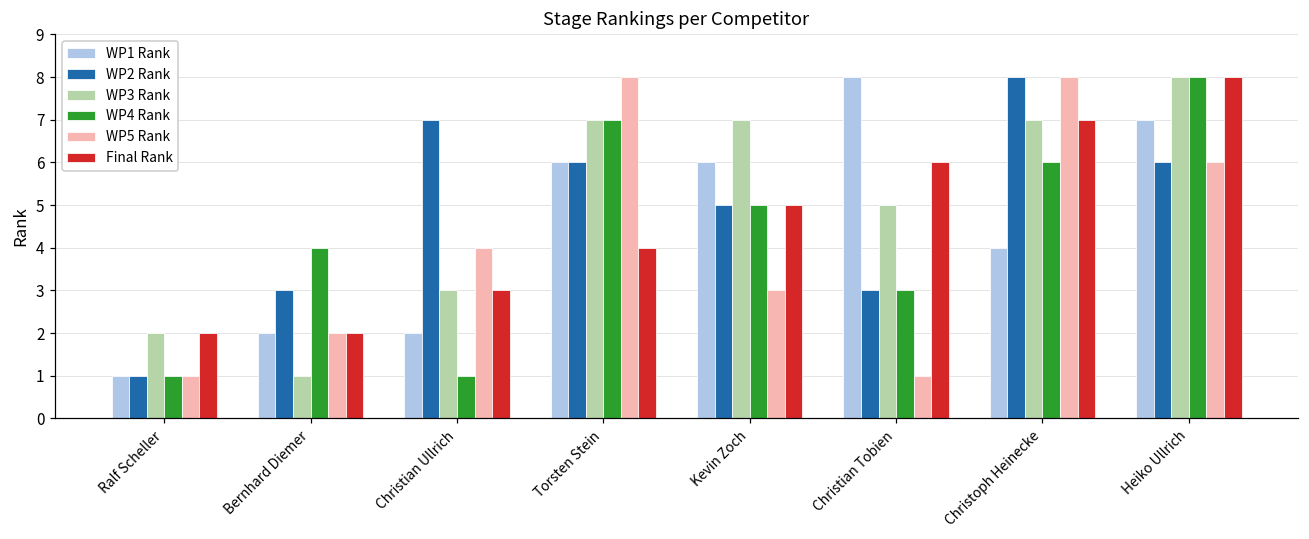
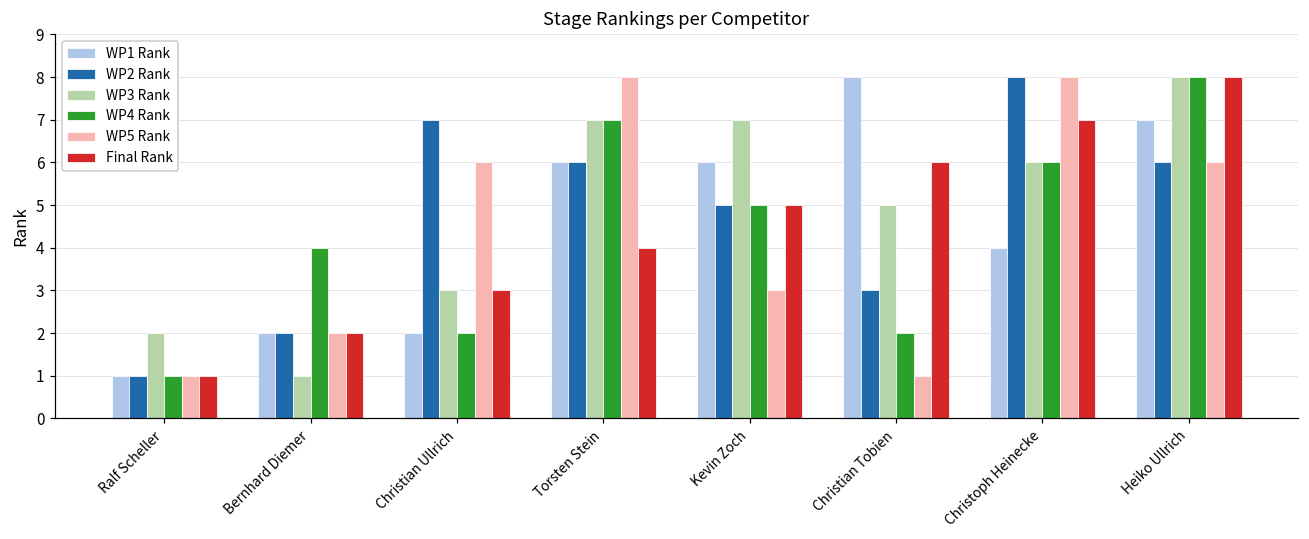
Final Rank, Ralf Scheller: 2 -> 1
WP2 Rank, Bernhard Diemer: 3 -> 2
WP4 Rank, Christian Ullrich: 1 -> 2
WP5 Rank, Christian Ullrich: 4 -> 6
WP4 Rank, Christian Tobien: 3 -> 2
WP3 Rank, Christoph Heinecke: 7 -> 6
